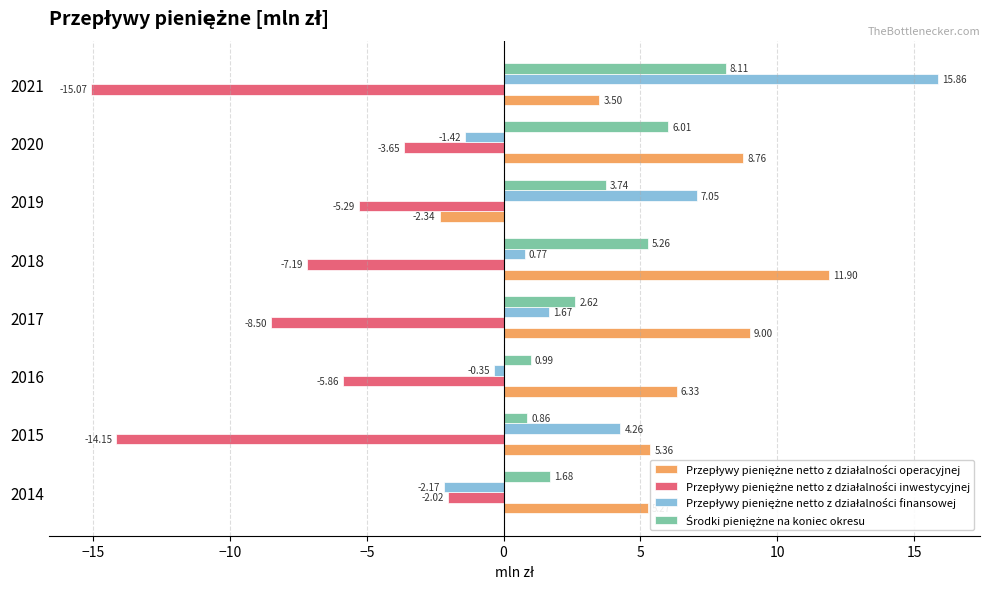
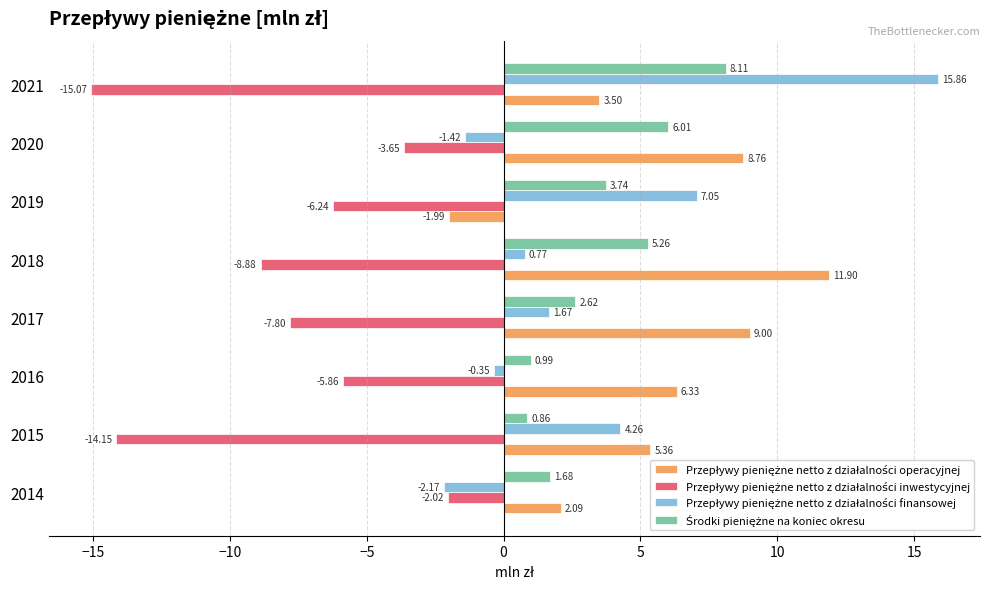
Przepływy pieniężne netto z działalności inwestycyjnej, 2019: -5.29 -> -6.24
Przepływy pieniężne netto z działalności operacyjnej, 2019: -2.34 -> -1.99
Przepływy pieniężne netto z działalności inwestycyjnej, 2018: -7.19 -> -8.88
Przepływy pieniężne netto z działalności inwestycyjnej, 2017: -8.50 -> -7.80
Przepływy pieniężne netto z działalności operacyjnej, 2014: 5.3 -> 2.1
